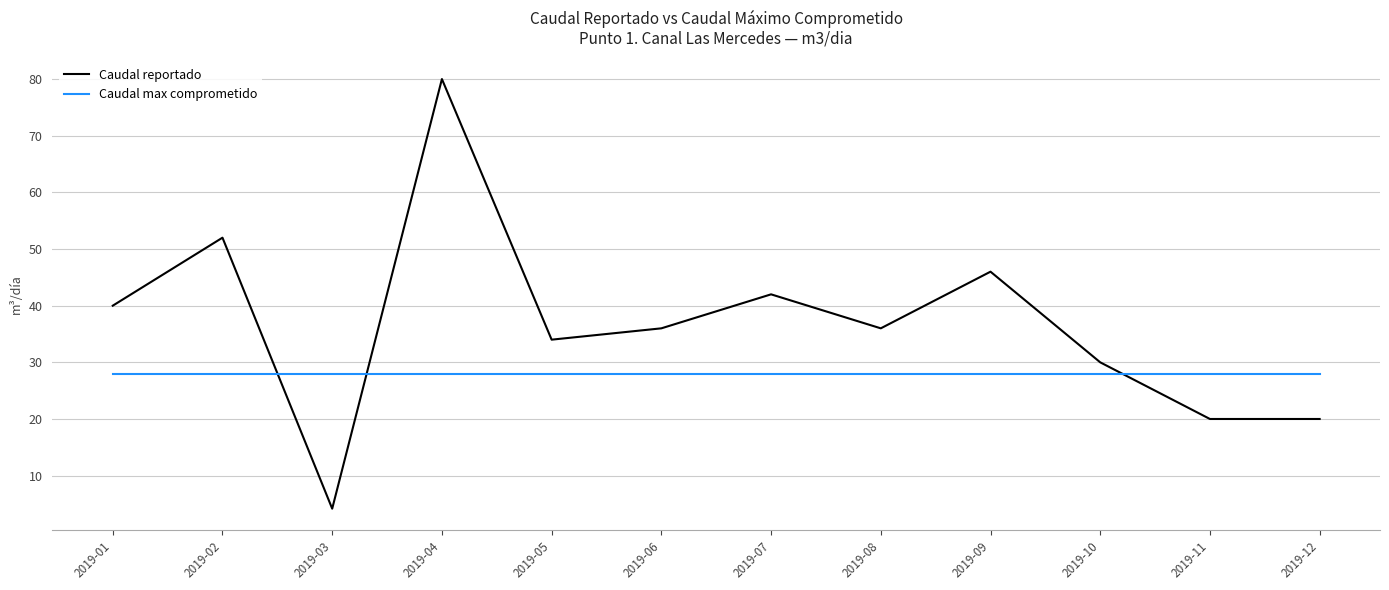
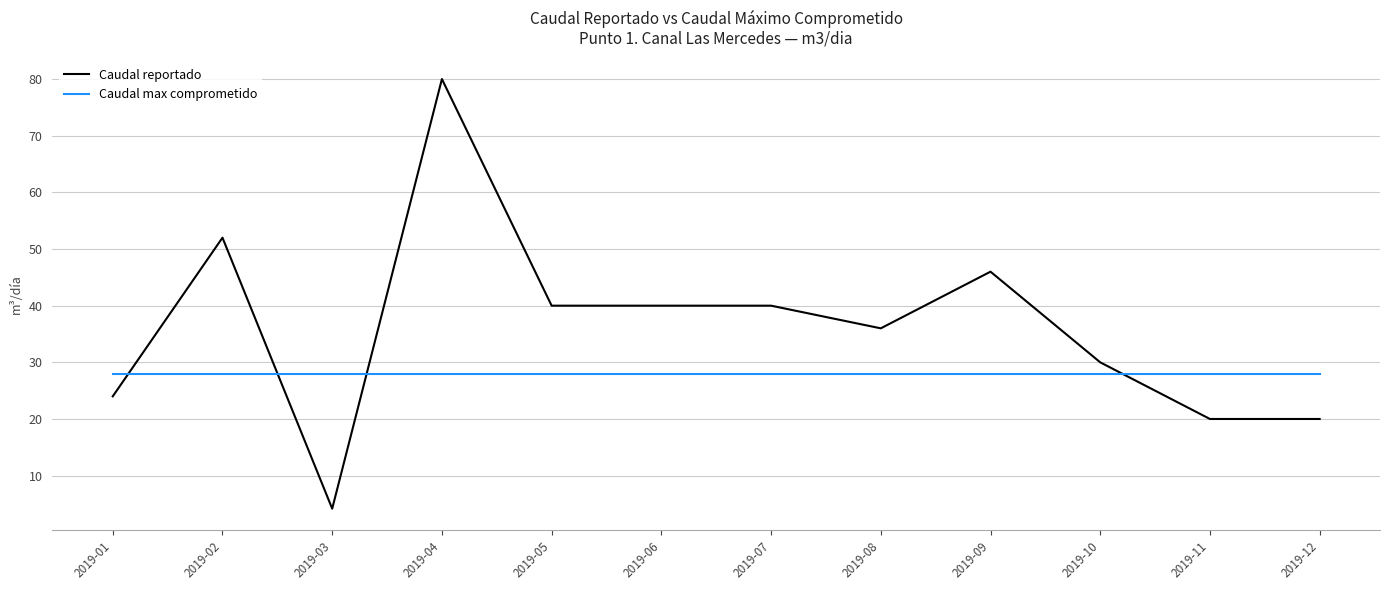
Caudal reportado, 2019-01: 40 -> 24
Caudal reportado, 2019-05: 34 -> 40
Caudal reportado, 2019-06: 36 -> 40
Caudal reportado, 2019-07: 42 -> 40
